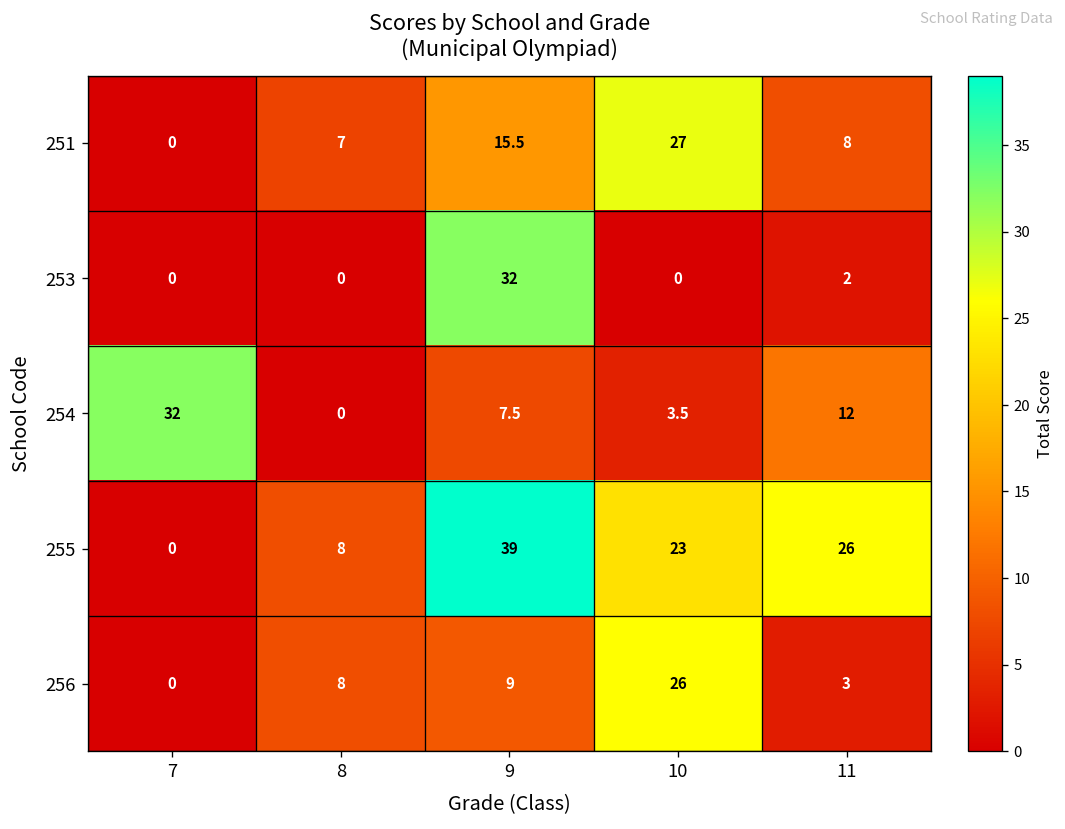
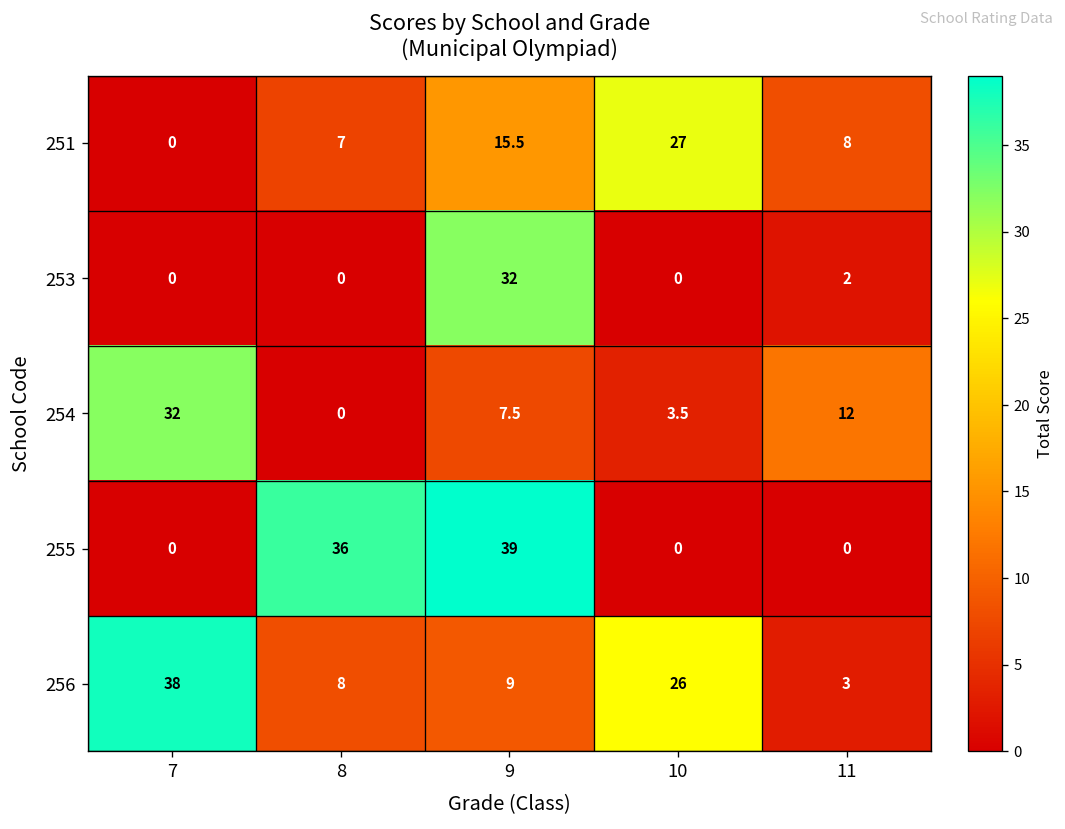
255, 8: 8 -> 36
255, 10: 23 -> 0
255, 11: 26 -> 0
256, 7: 0 -> 38
